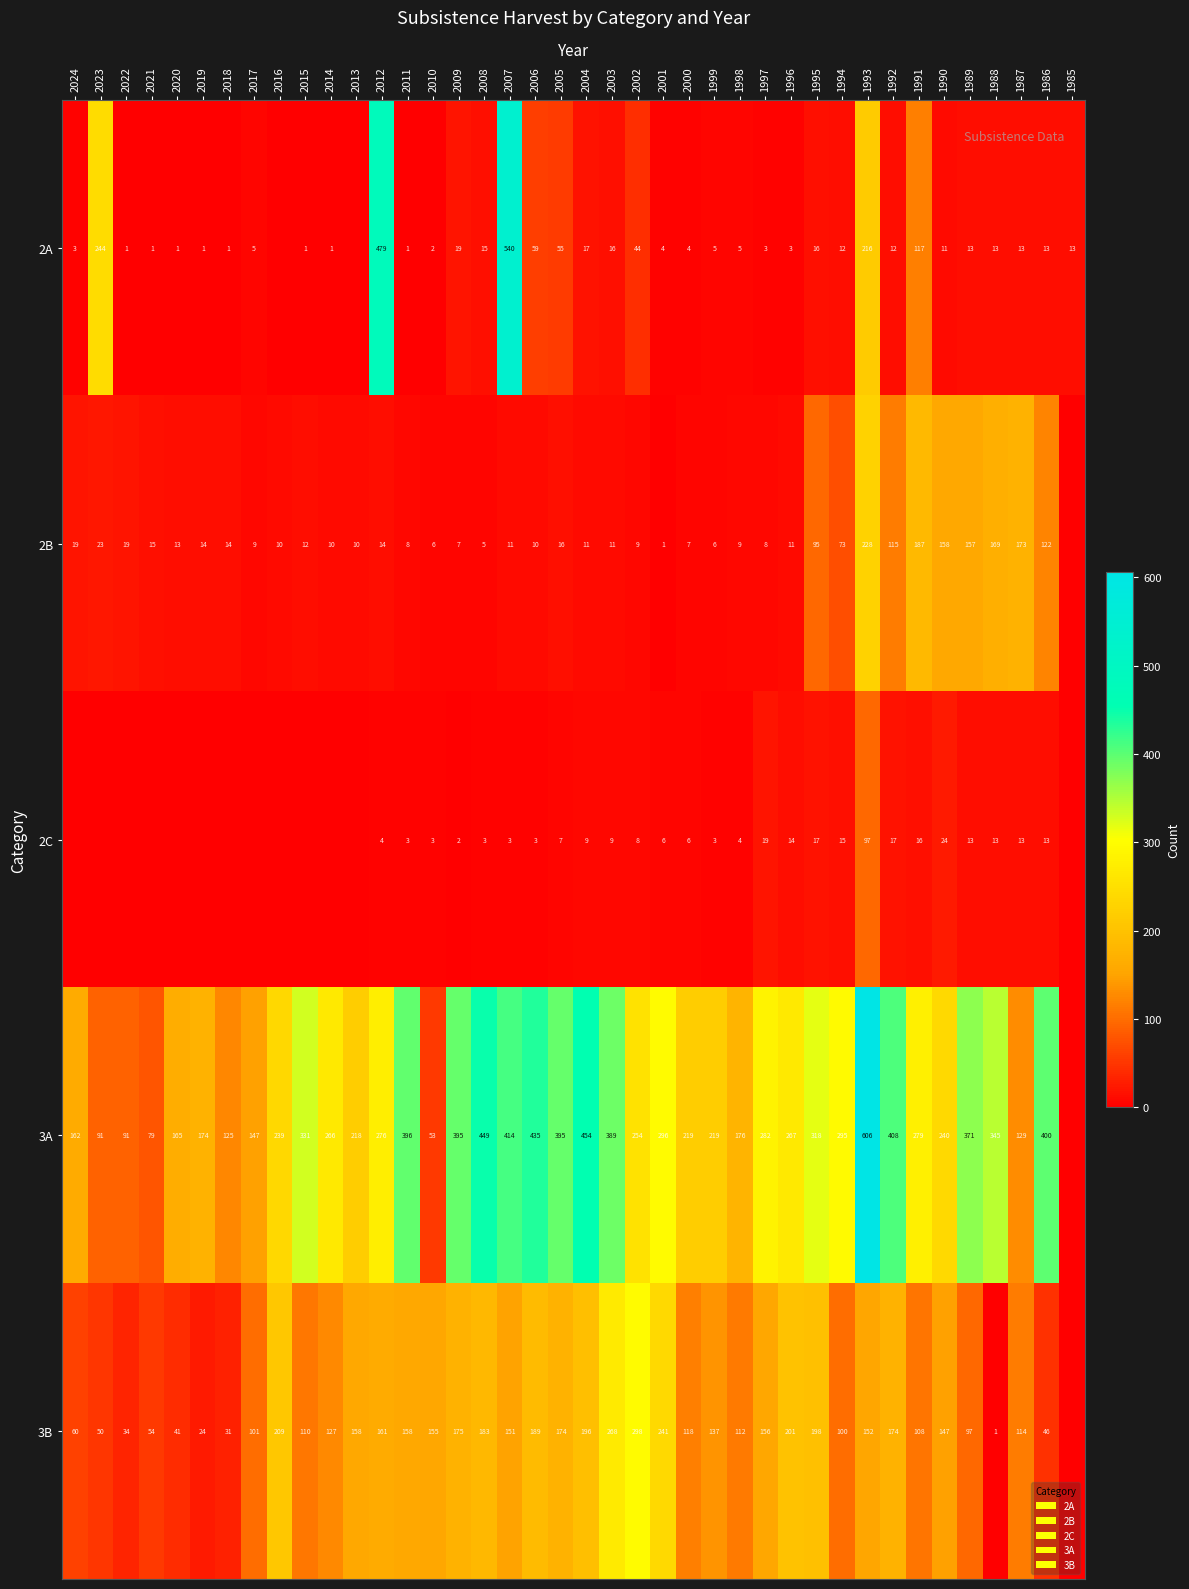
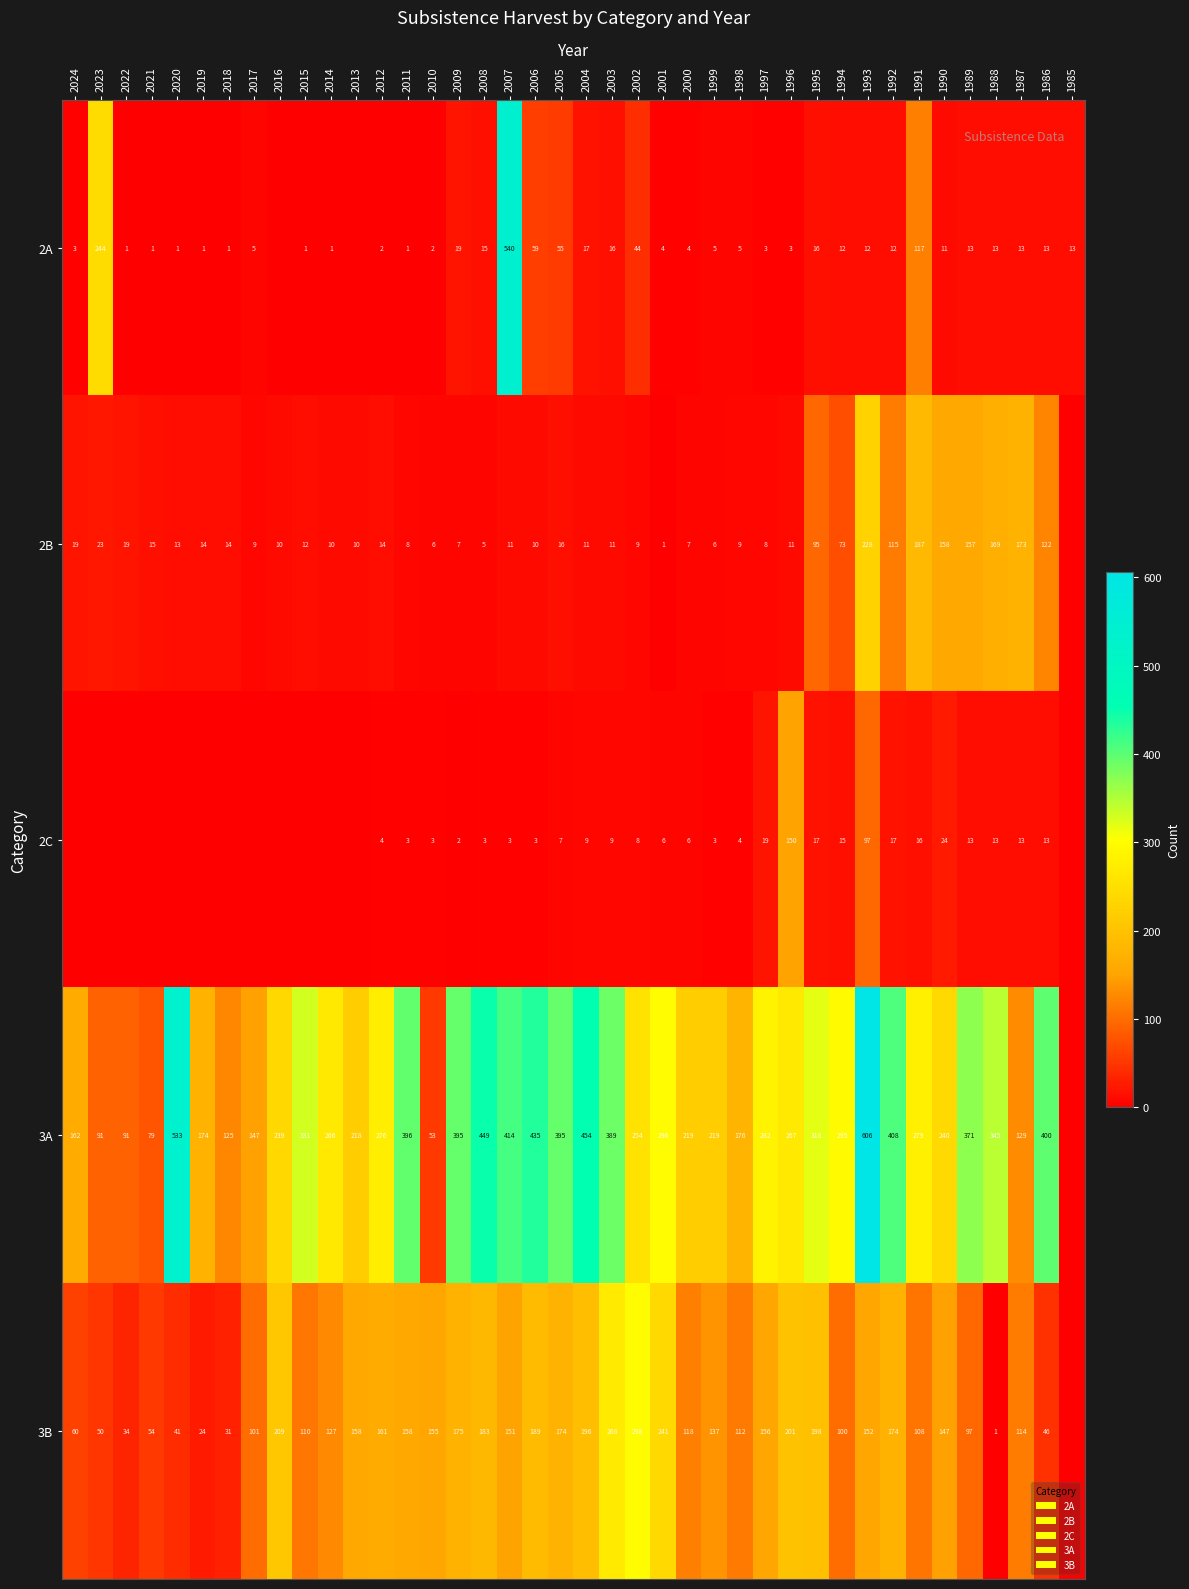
2A, 2012: 479 -> 2
2A, 1993: 216 -> 12
2C, 1996: 14 -> 150
3A, 2020: 165 -> 533
